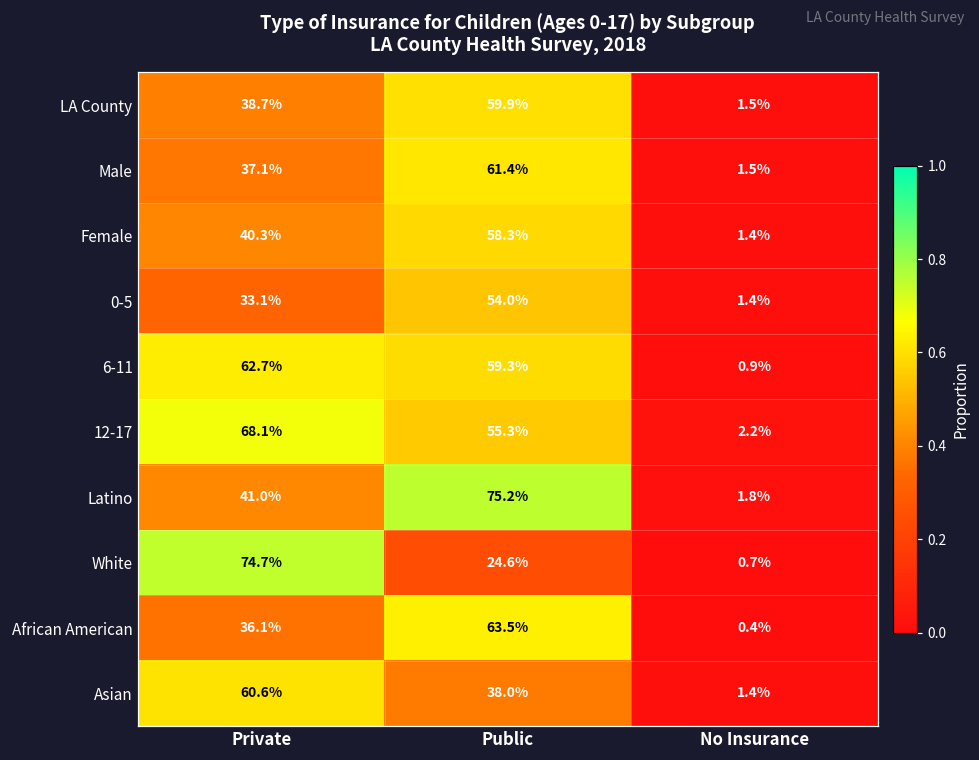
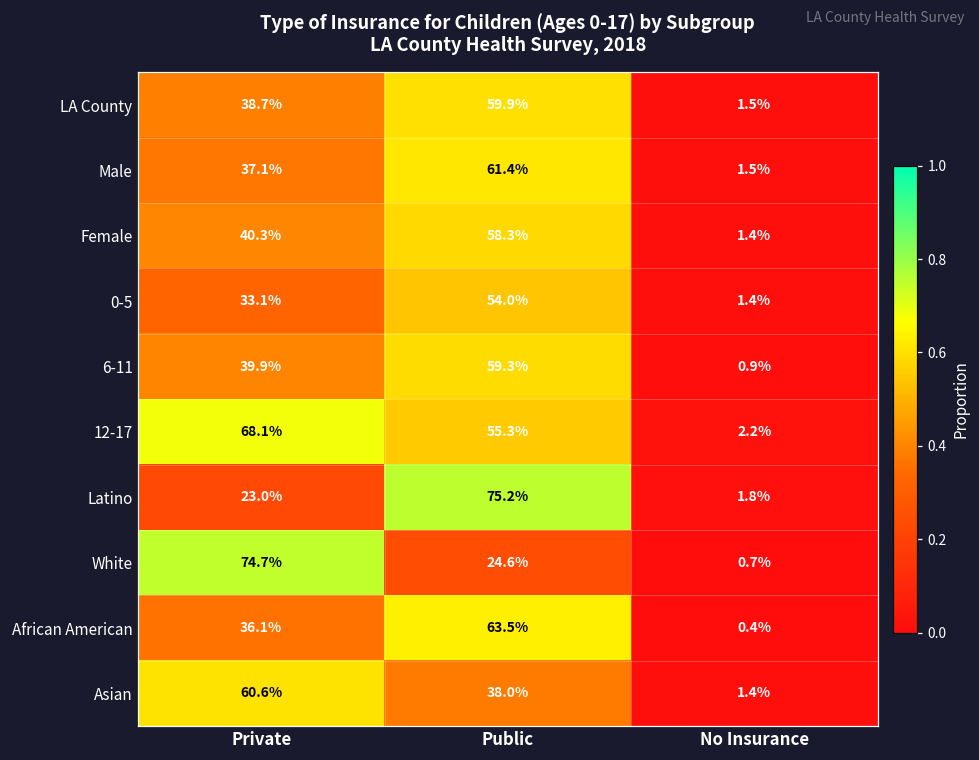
6-11, Private: 62.7% -> 39.9%
Latino, Private: 41.0% -> 23.0%
